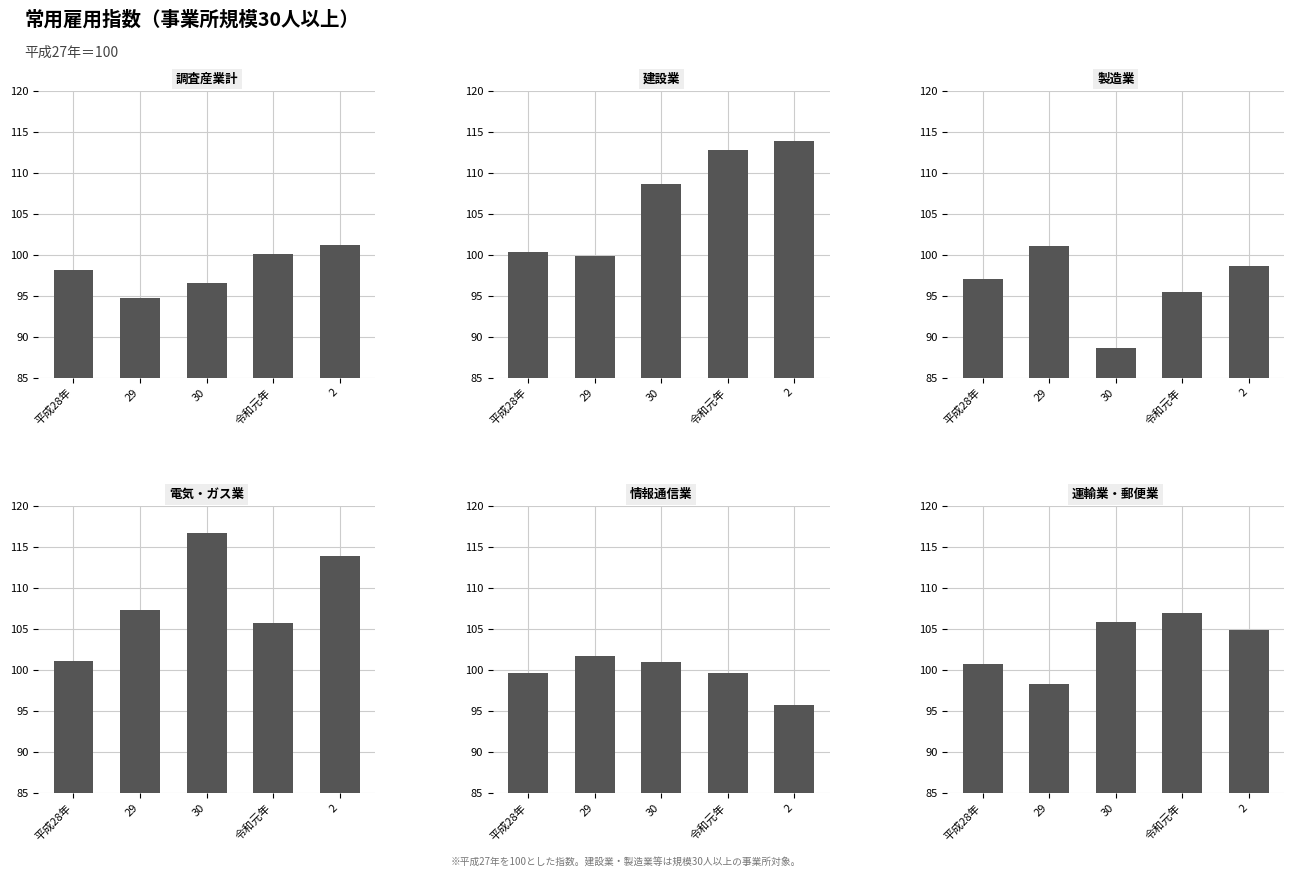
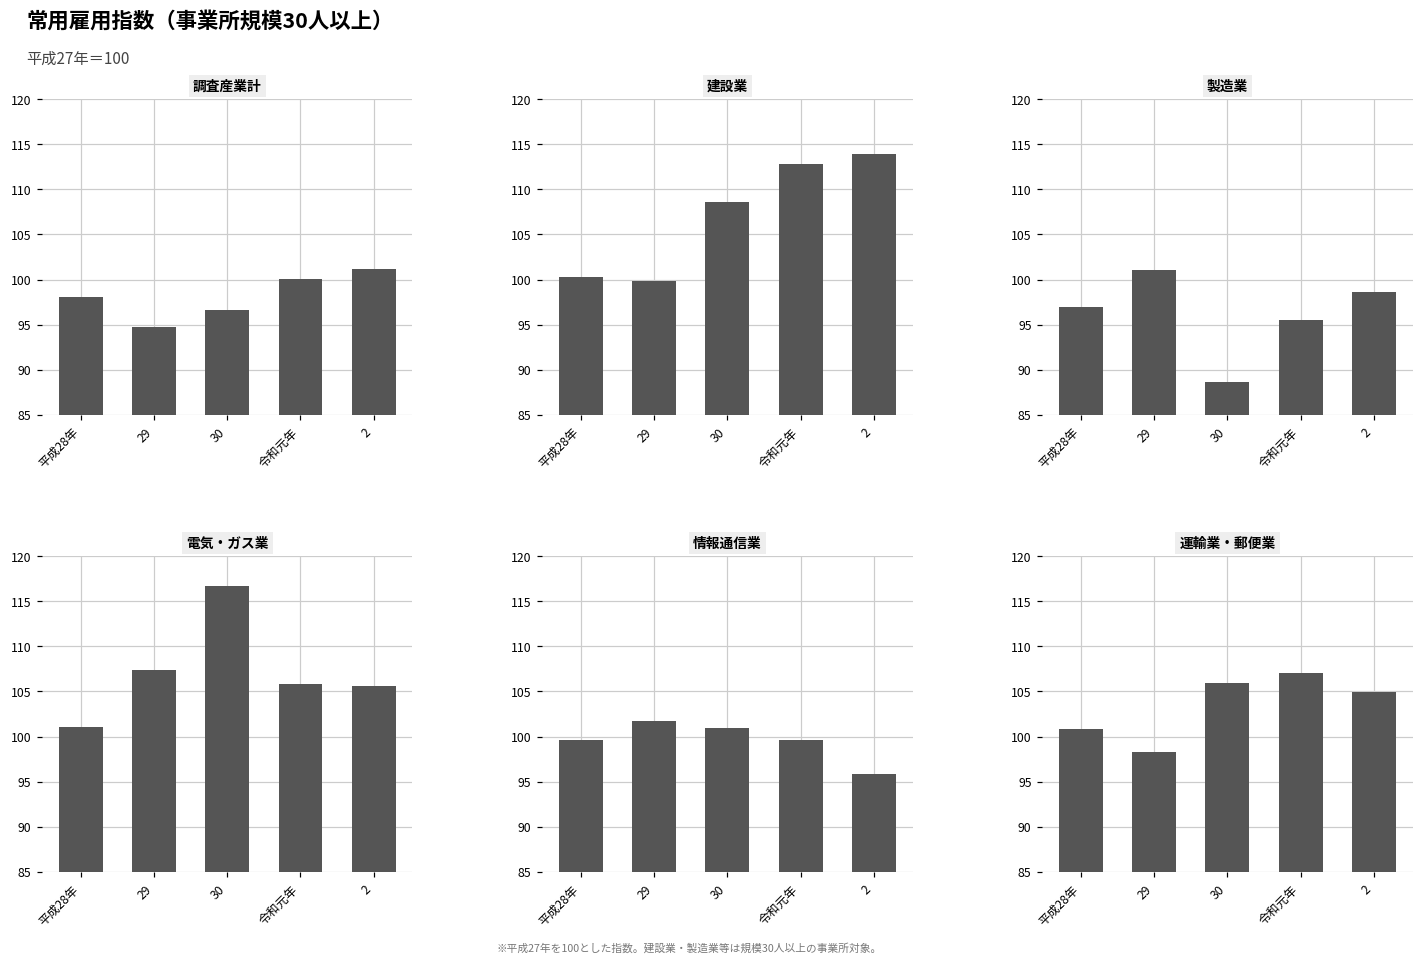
電気・ガス業, 2: 114 -> 106
